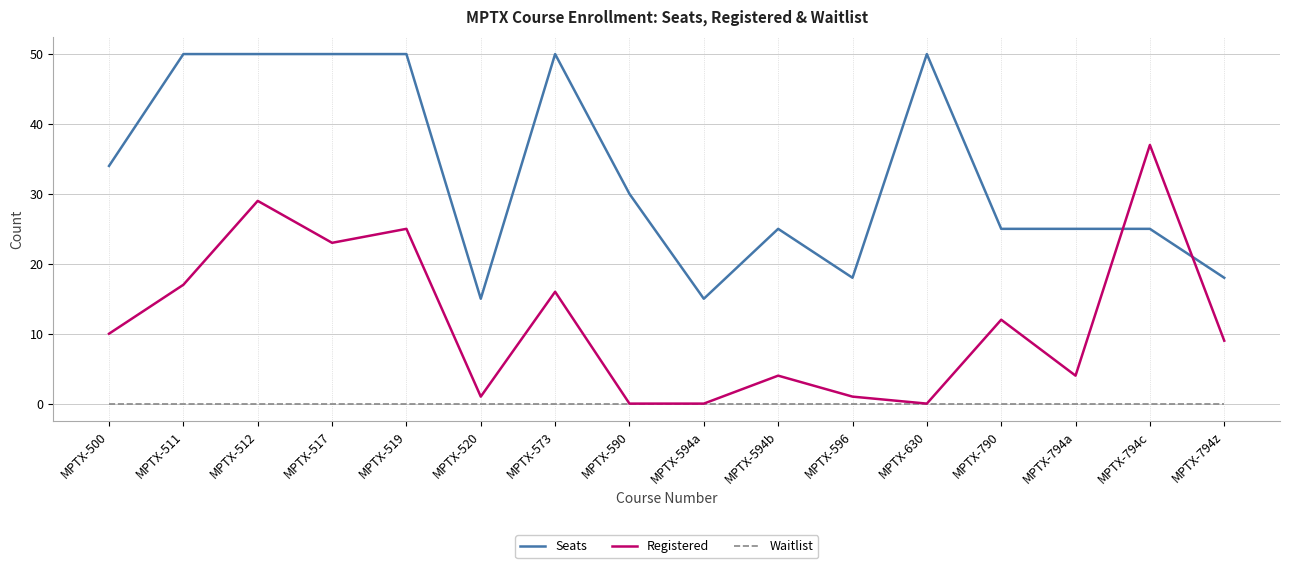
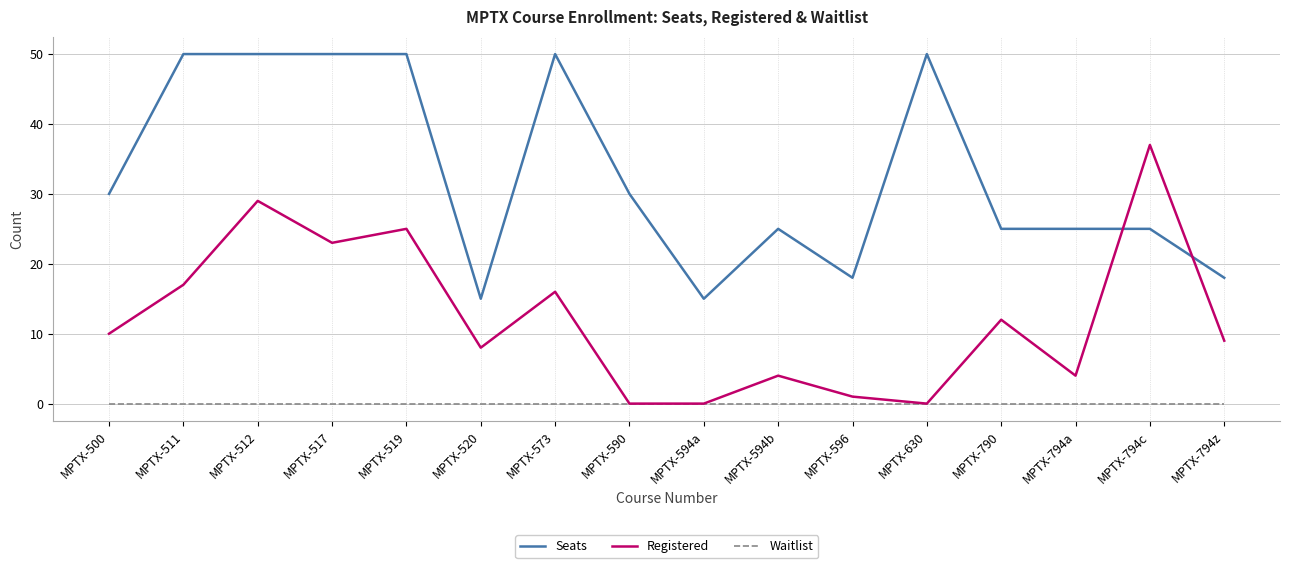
Seats, MPTX-500: 34 -> 30
Registered, MPTX-520: 1 -> 8
